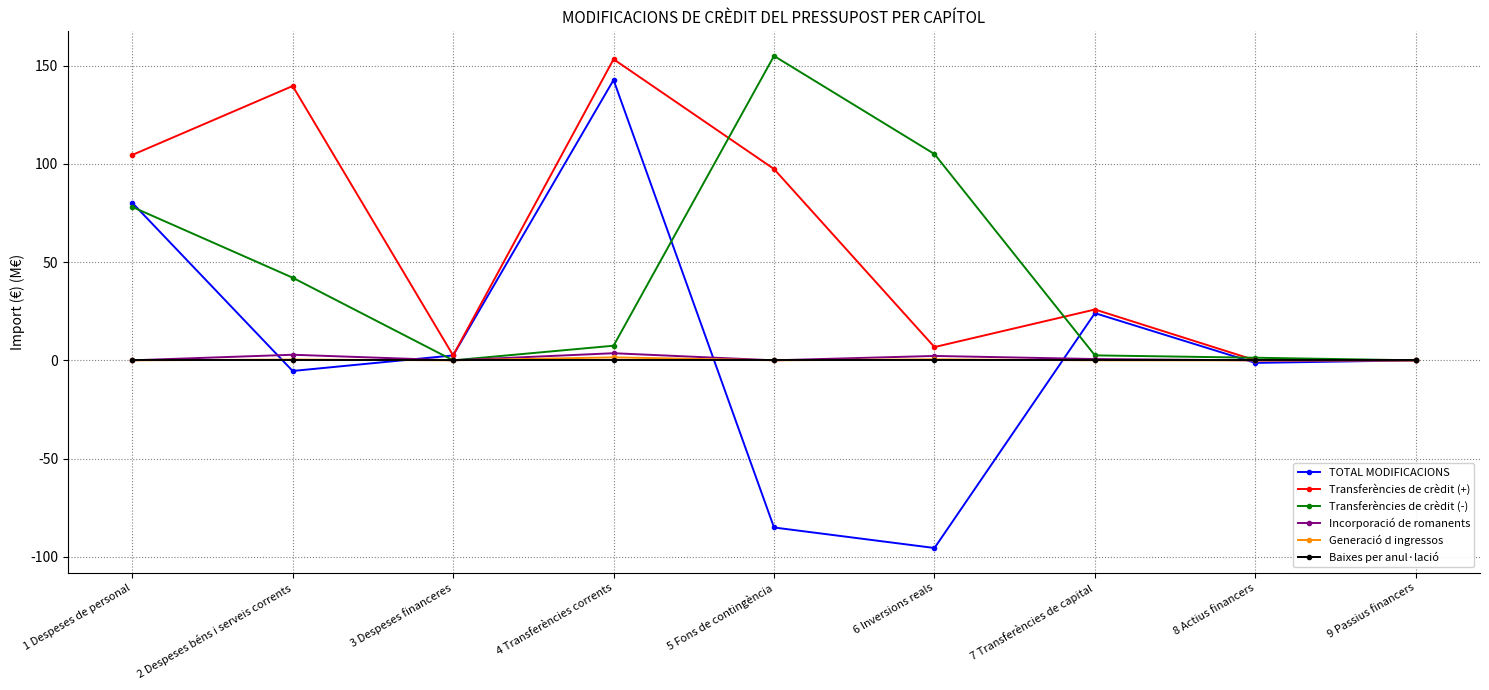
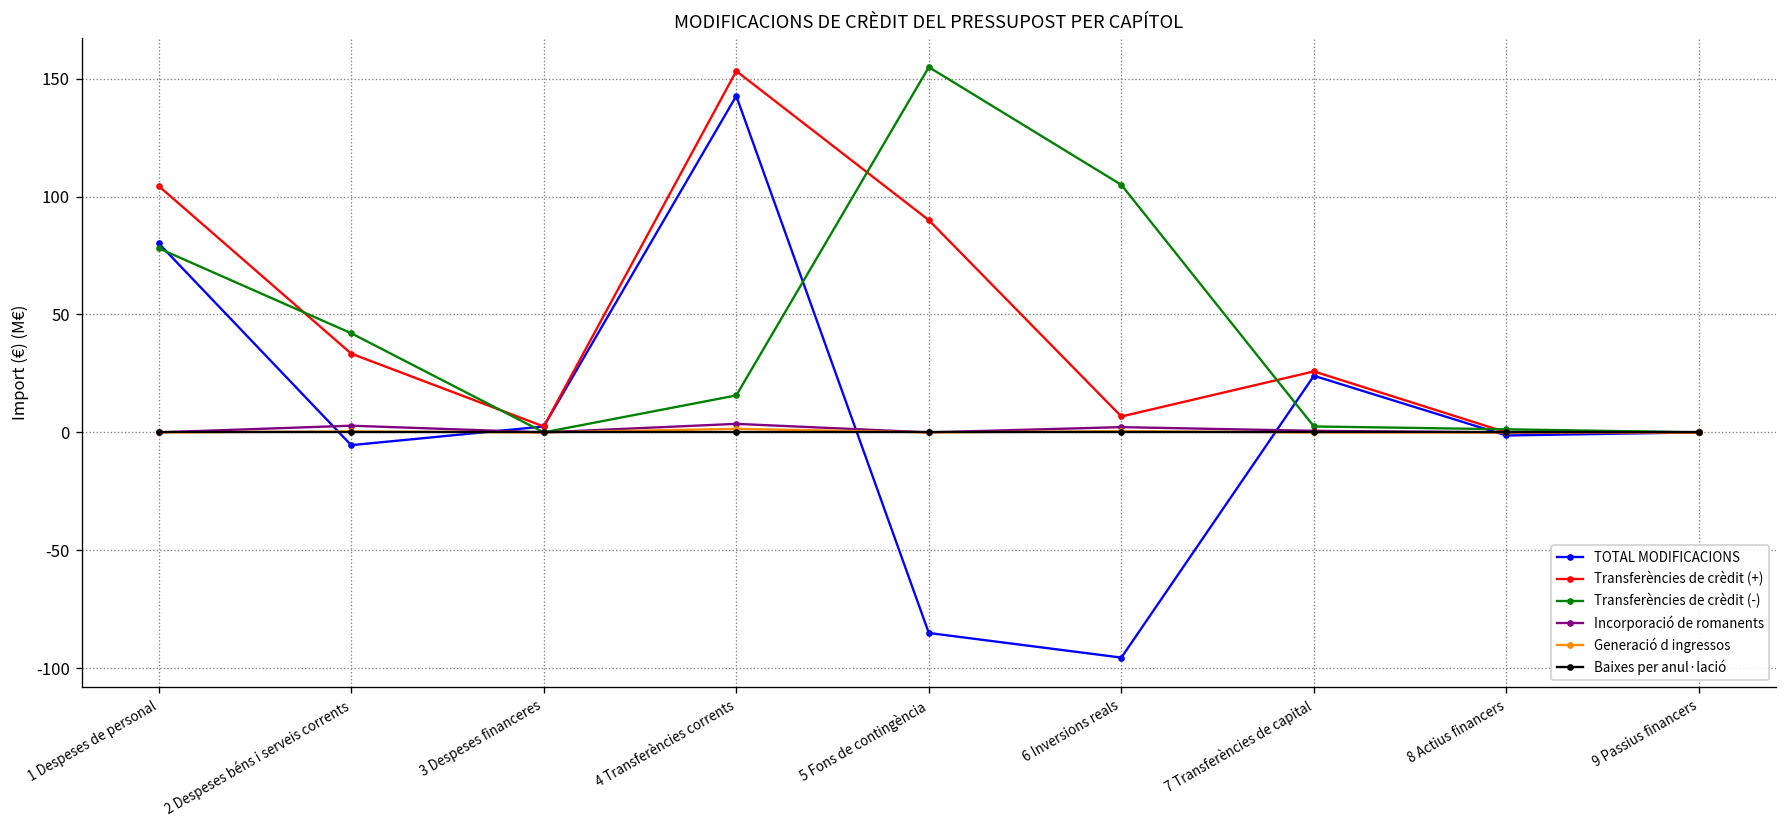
Transferències de crèdit (+), 2 Despeses béns i serveis corrents: 140 -> 33
Transferències de crèdit (-), 4 Transferències corrents: 7 -> 16
Transferències de crèdit (+), 5 Fons de contingència: 97 -> 90
